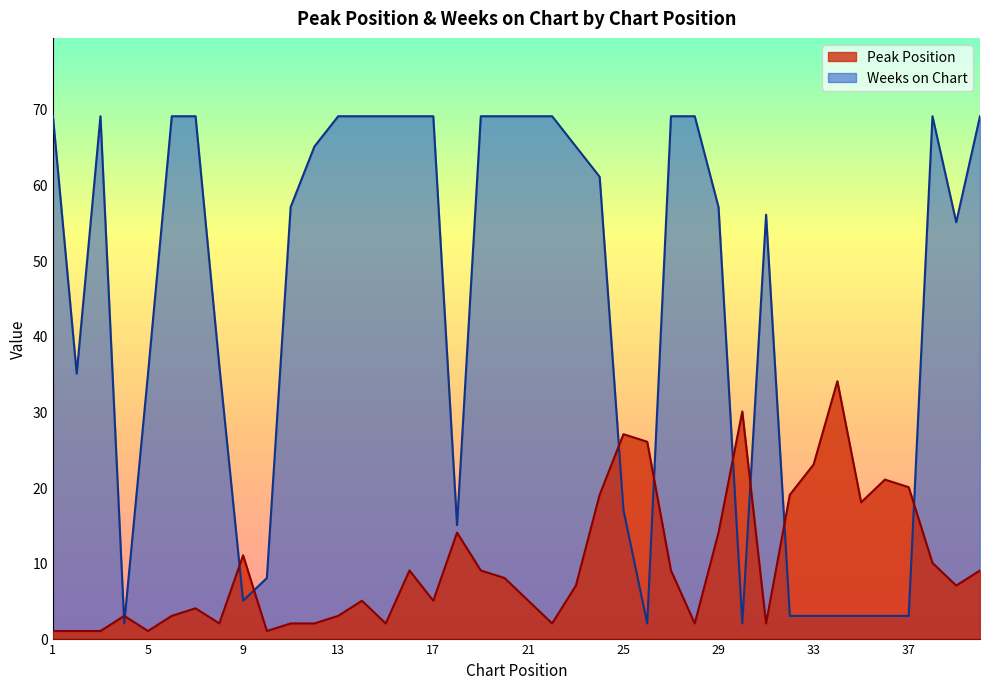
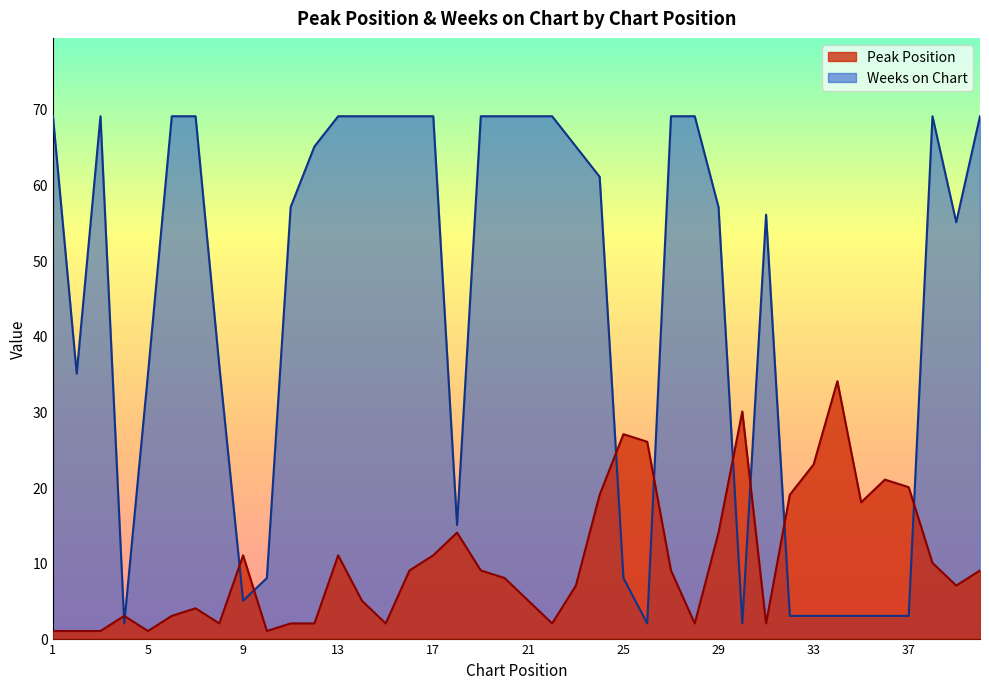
Peak Position, 13: 3 -> 11
Peak Position, 17: 5 -> 11
Weeks on Chart, 25: 17 -> 8
